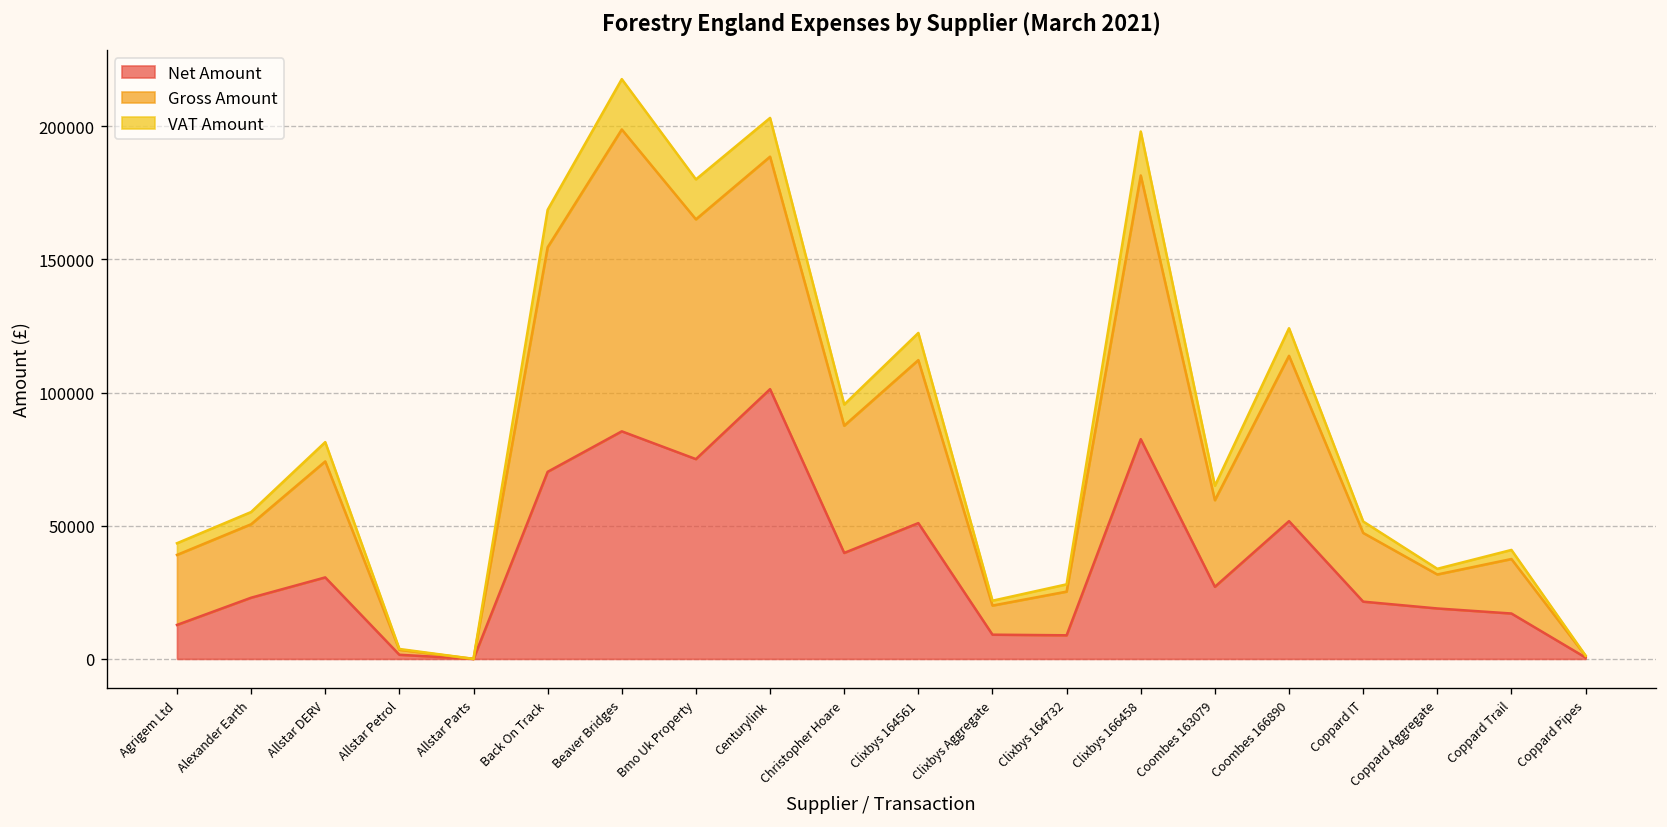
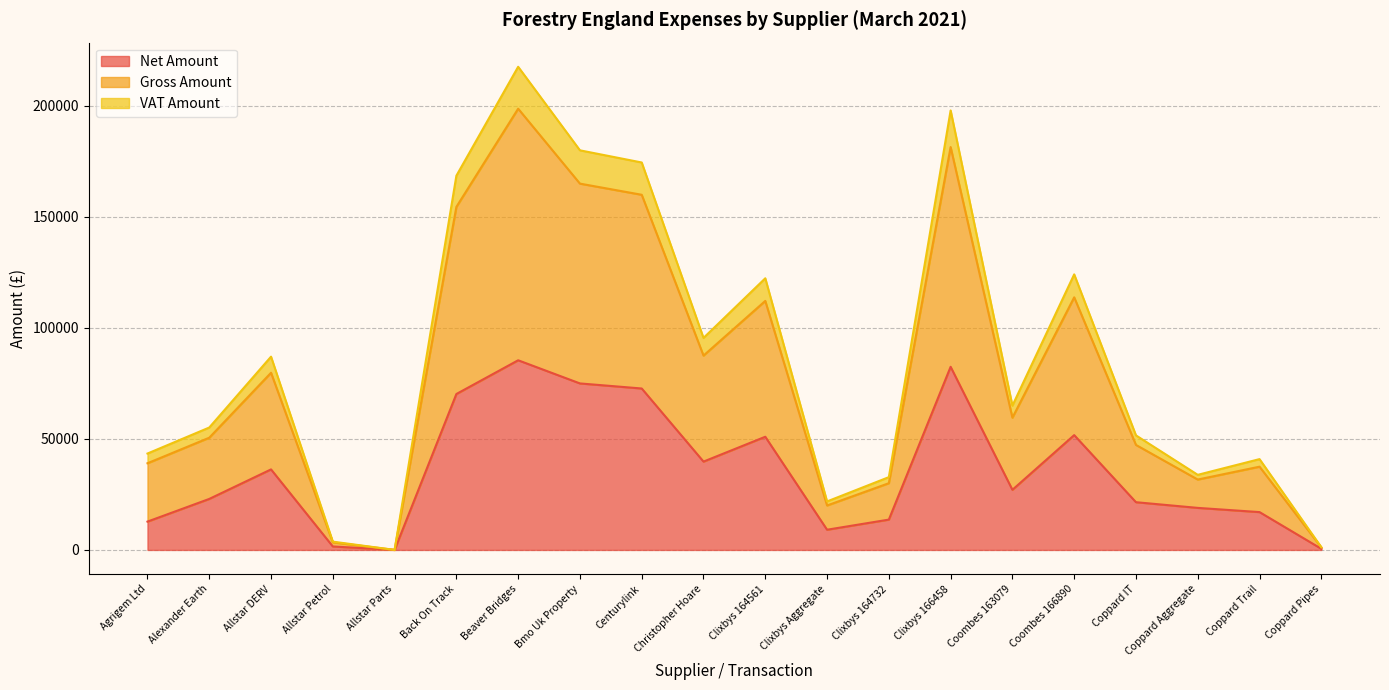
Net Amount, Allstar DERV: 31000 -> 36000
Net Amount, Centurylink: 101000 -> 73000
Net Amount, Clixbys 164732: 9000 -> 14000
